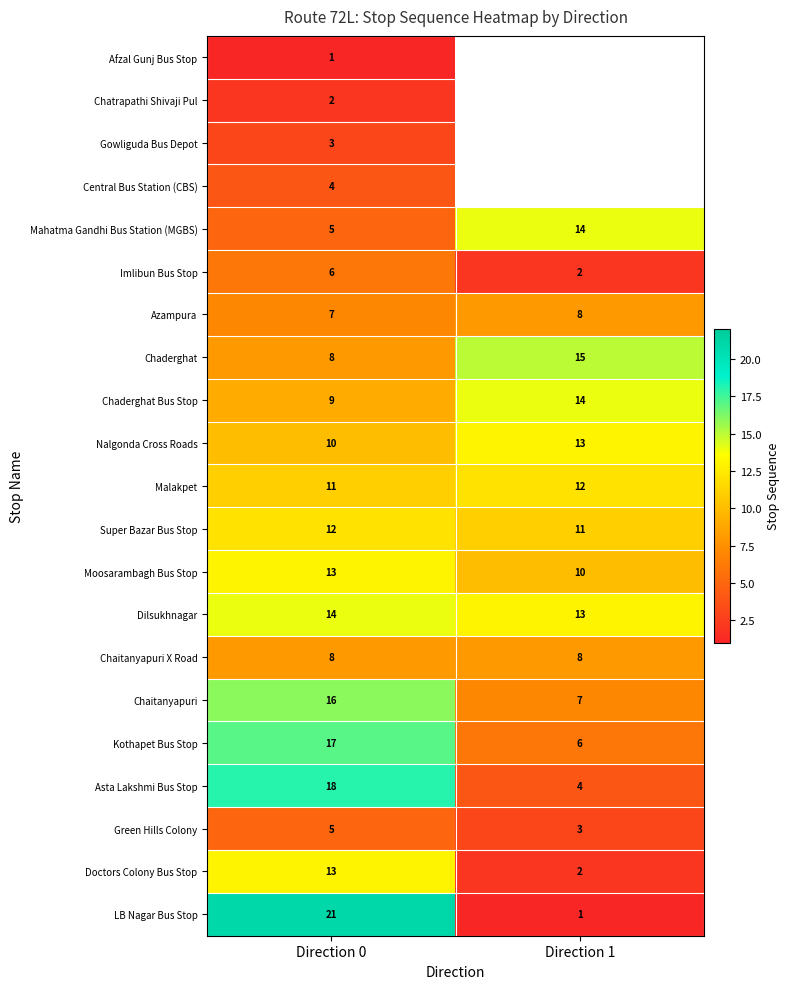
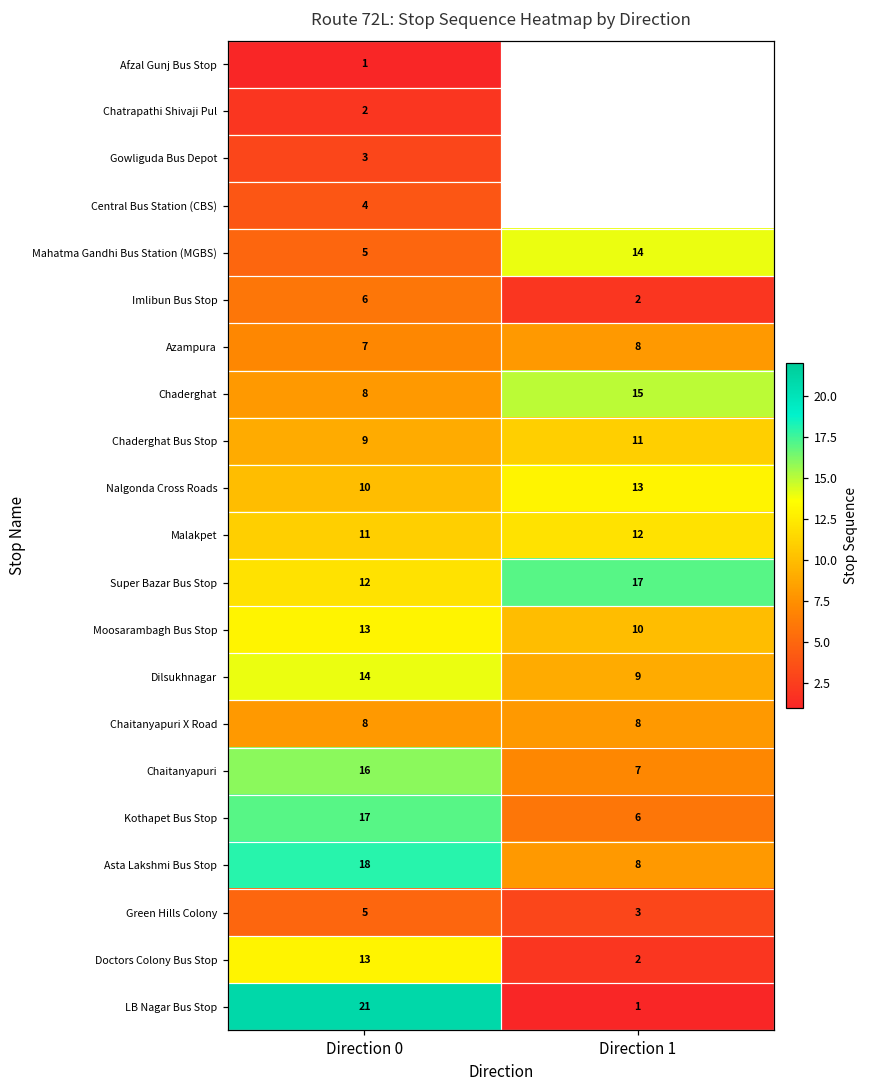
Chaderghat Bus Stop, Direction 1: 14 -> 11
Super Bazar Bus Stop, Direction 1: 11 -> 17
Dilsukhnagar, Direction 1: 13 -> 9
Asta Lakshmi Bus Stop, Direction 1: 4 -> 8
